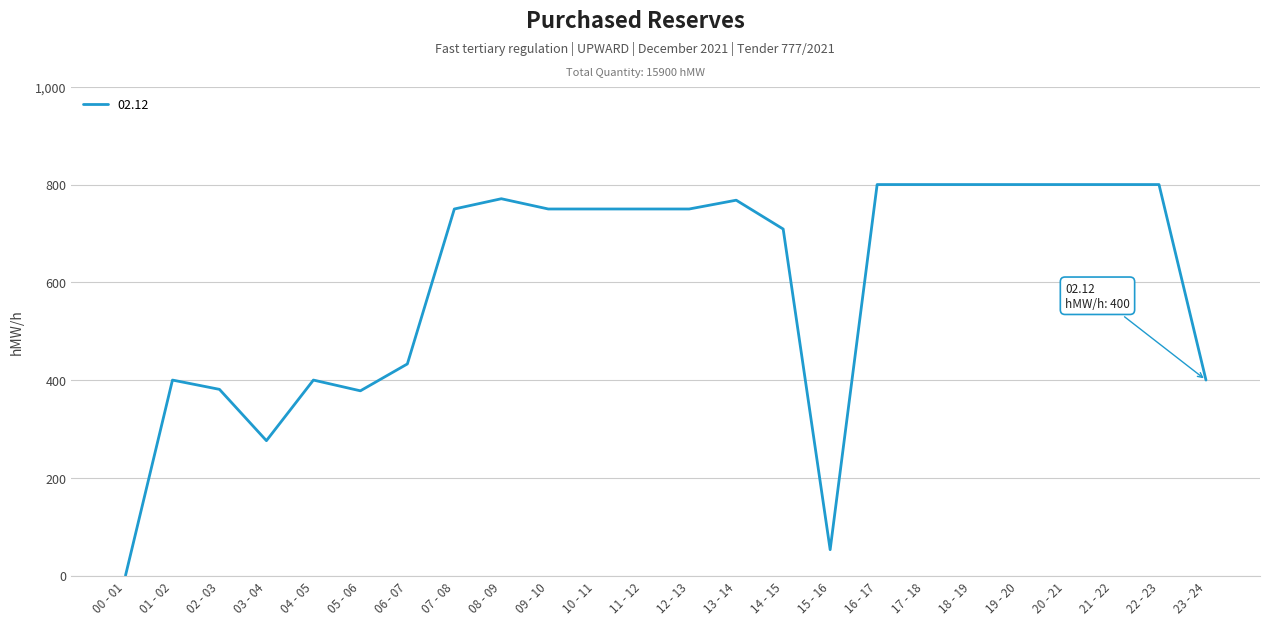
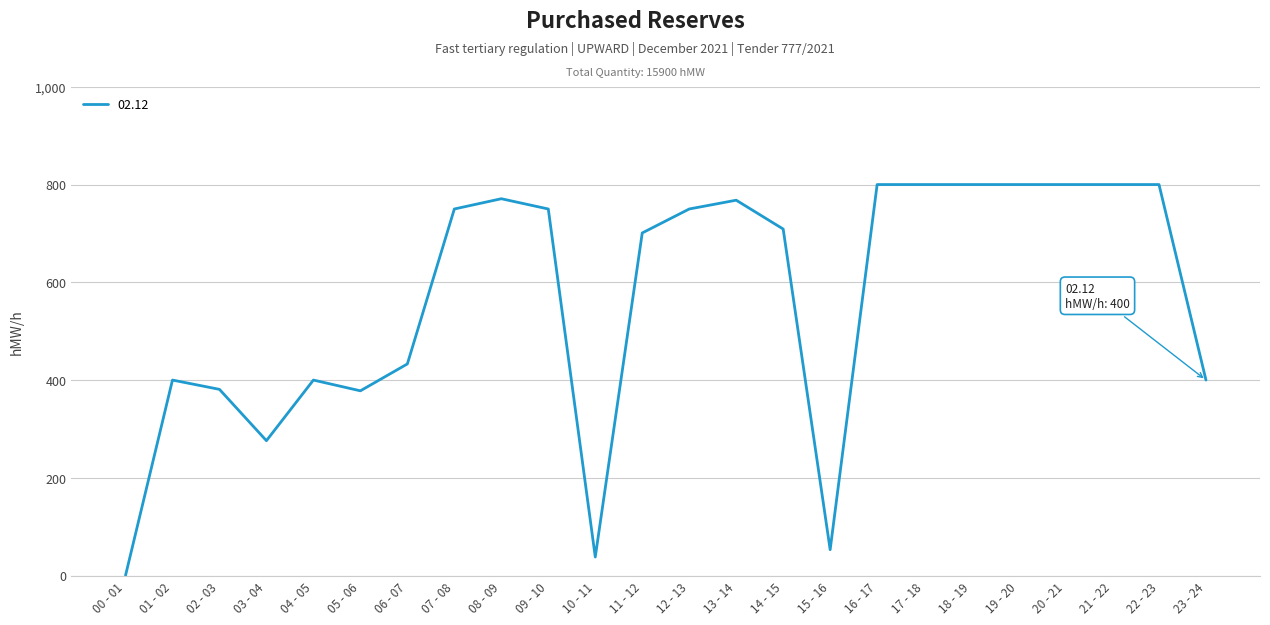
10 - 11: 750 -> 40
11 - 12: 750 -> 700
